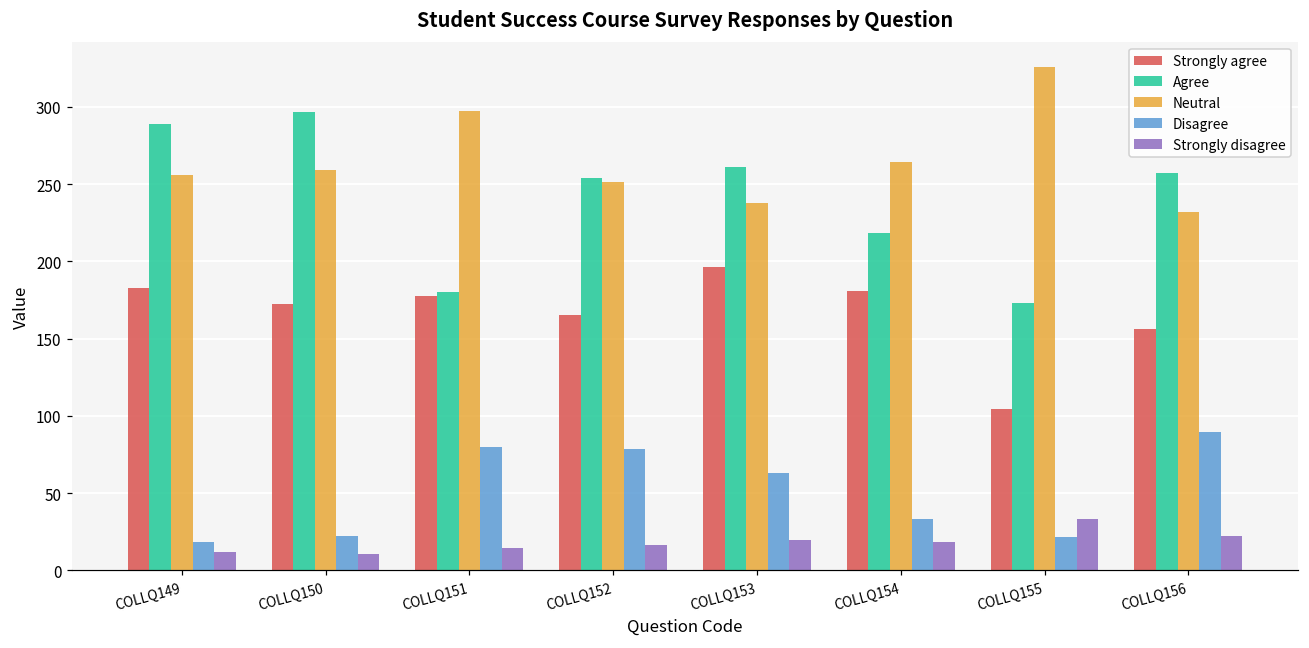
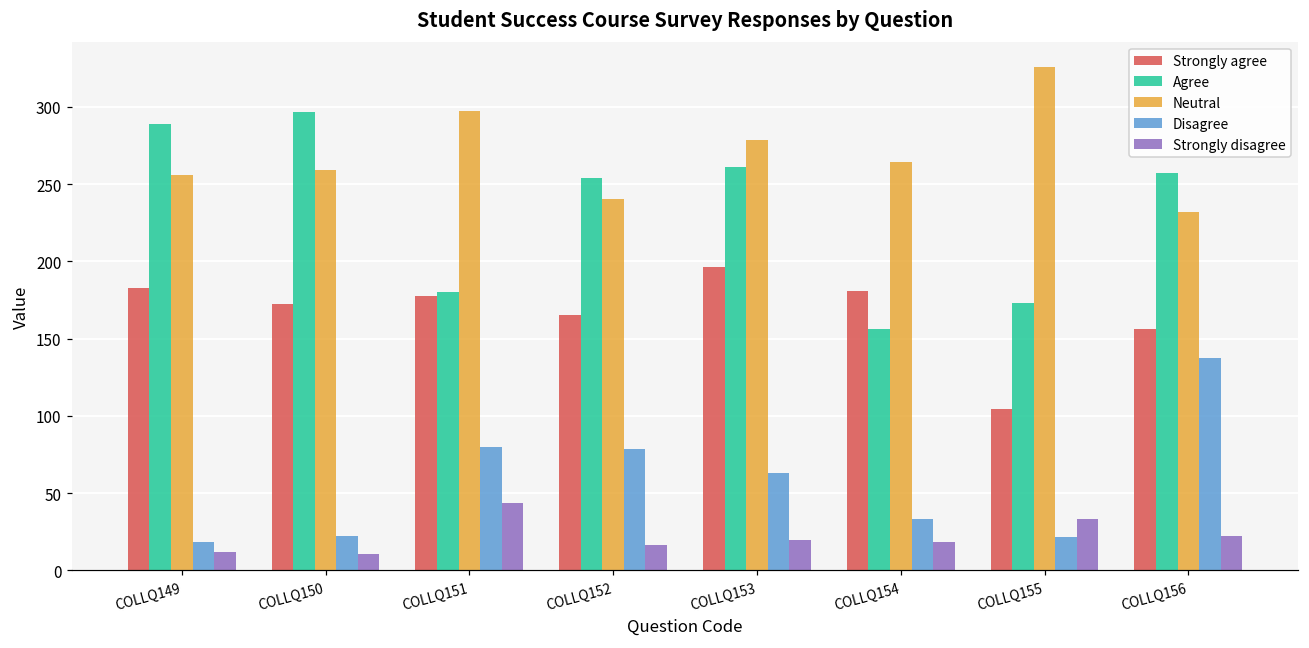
Strongly disagree, COLLQ151: 15 -> 43
Neutral, COLLQ152: 252 -> 240
Neutral, COLLQ153: 238 -> 278
Agree, COLLQ154: 219 -> 156
Disagree, COLLQ156: 89 -> 137
